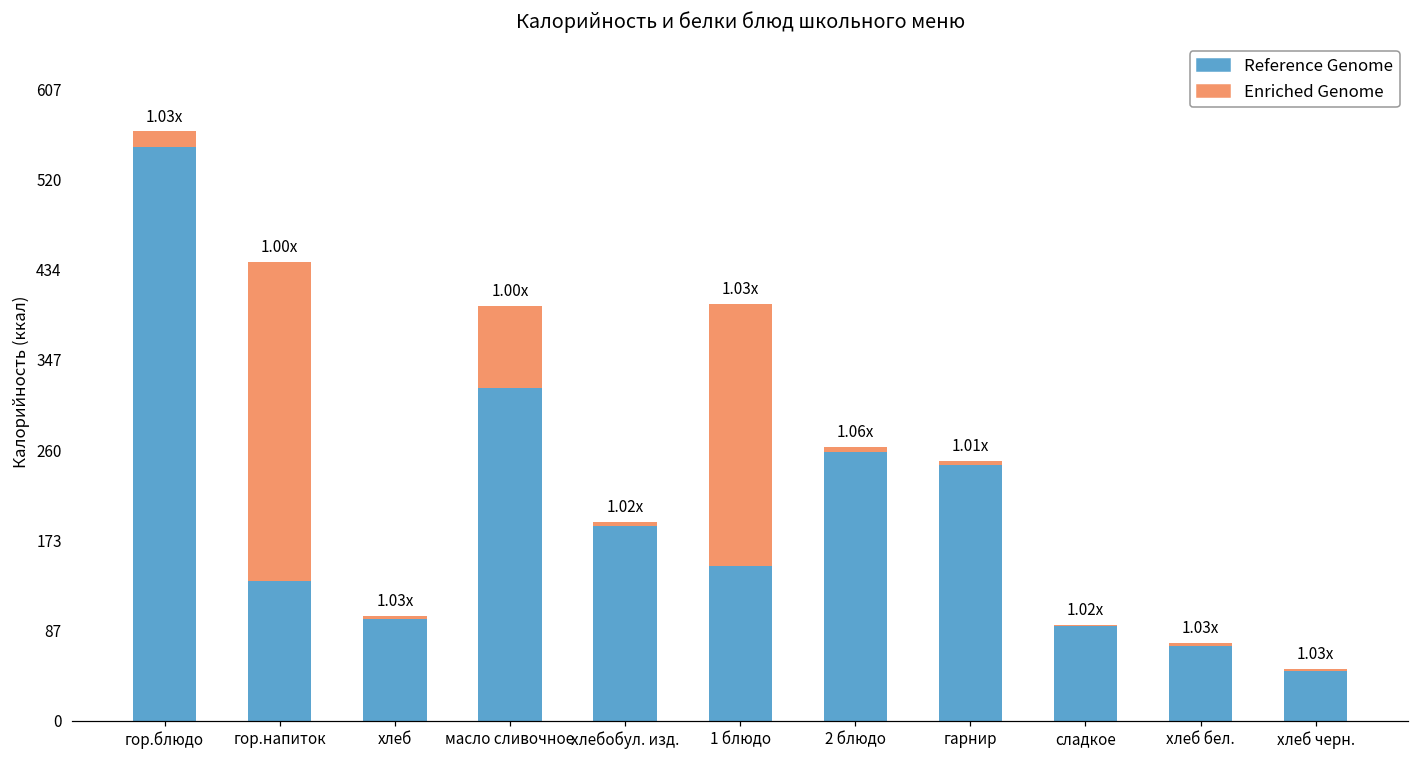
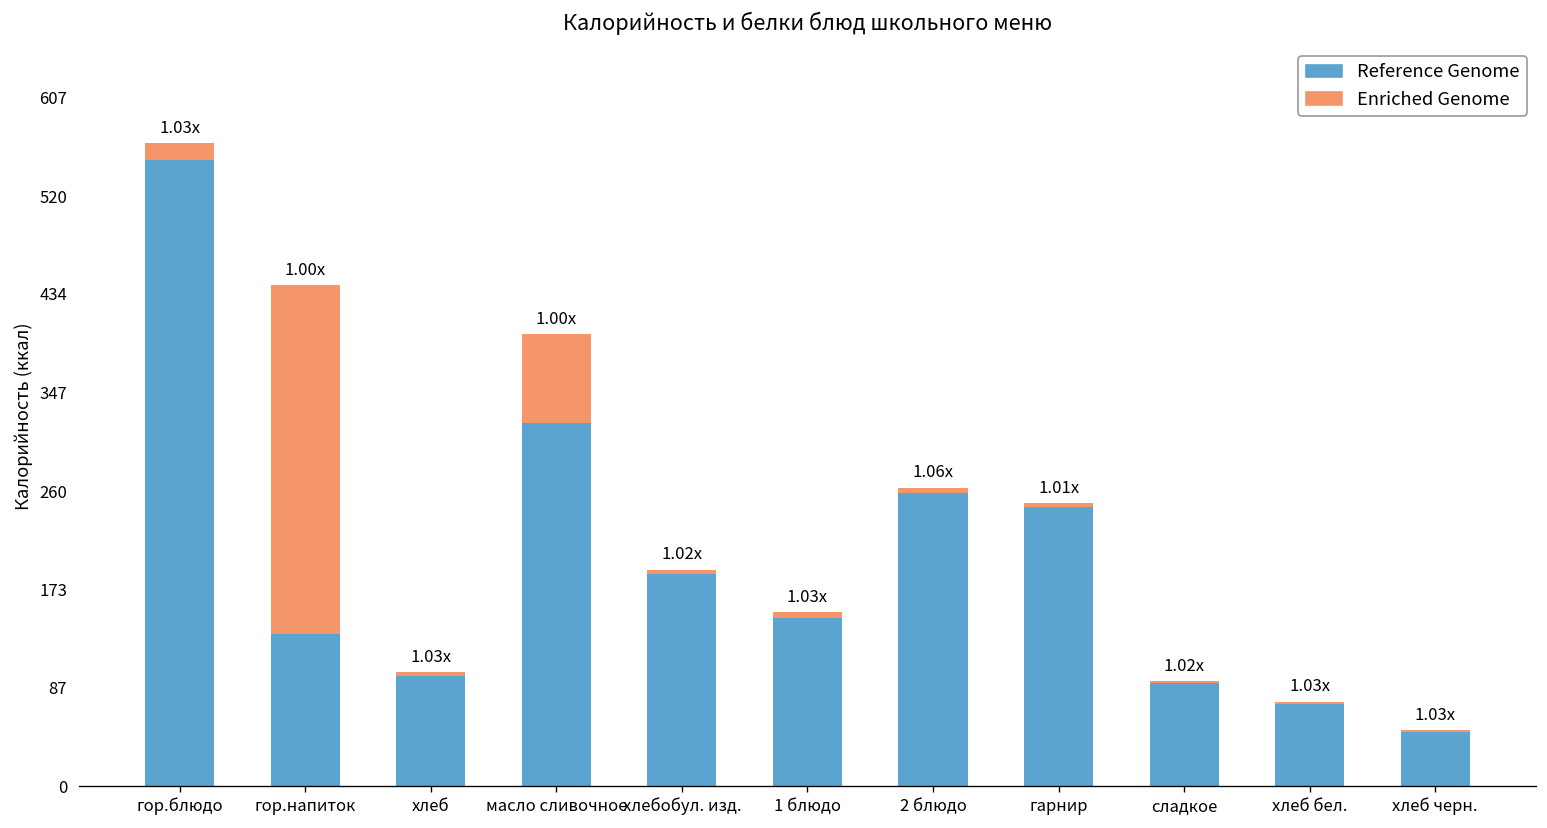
Enriched Genome, 1 блюдо: 250 -> 10
